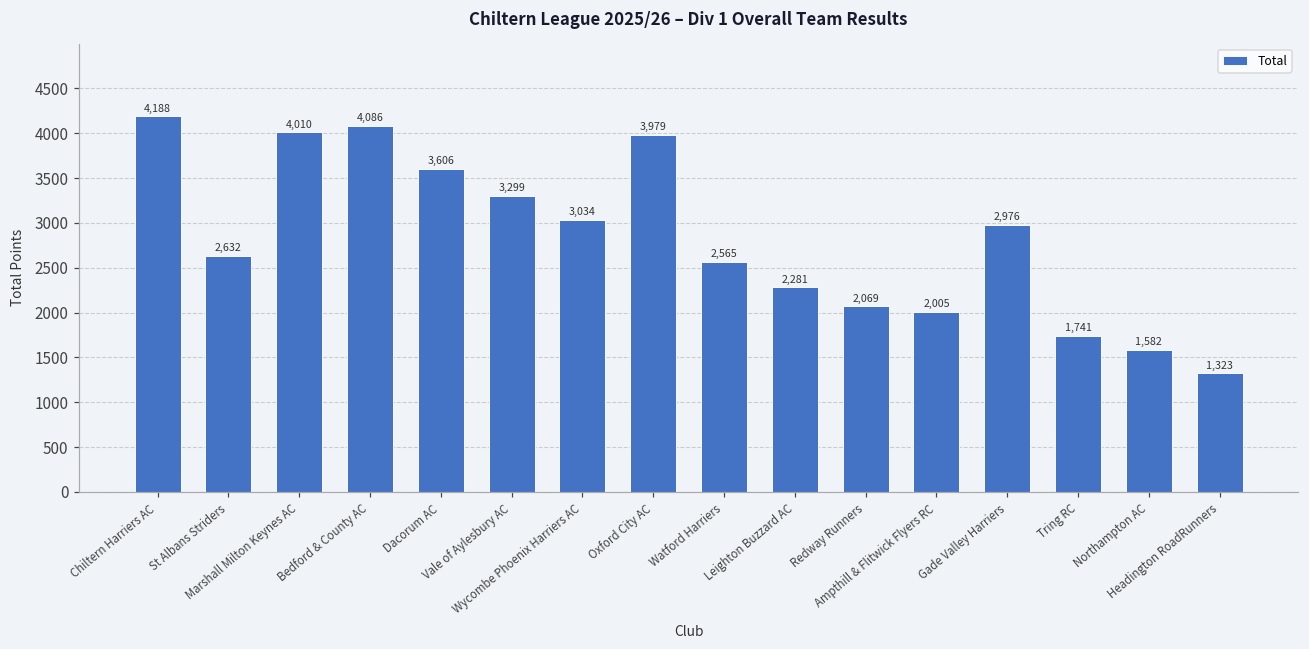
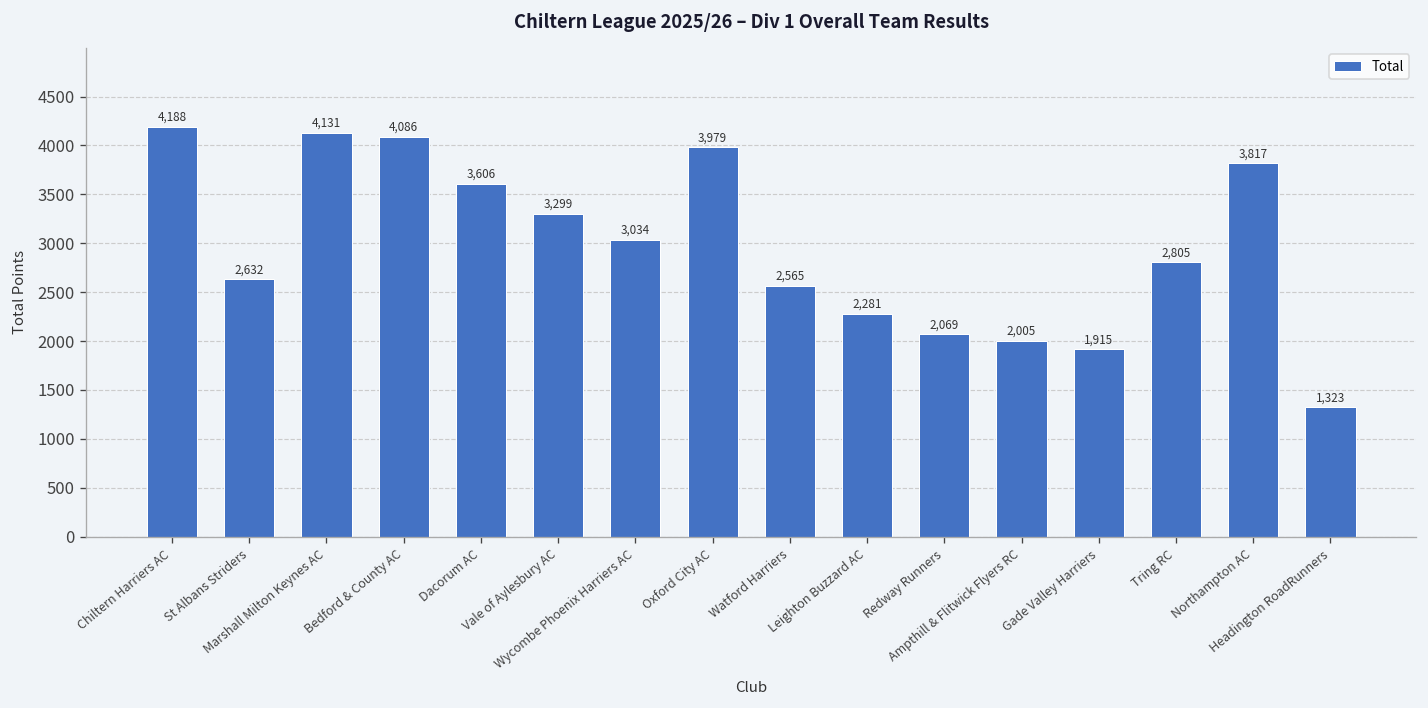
Marshall Milton Keynes AC: 4,010 -> 4,131
Gade Valley Harriers: 2,976 -> 1,915
Tring RC: 1,741 -> 2,805
Northampton AC: 1,582 -> 3,817
